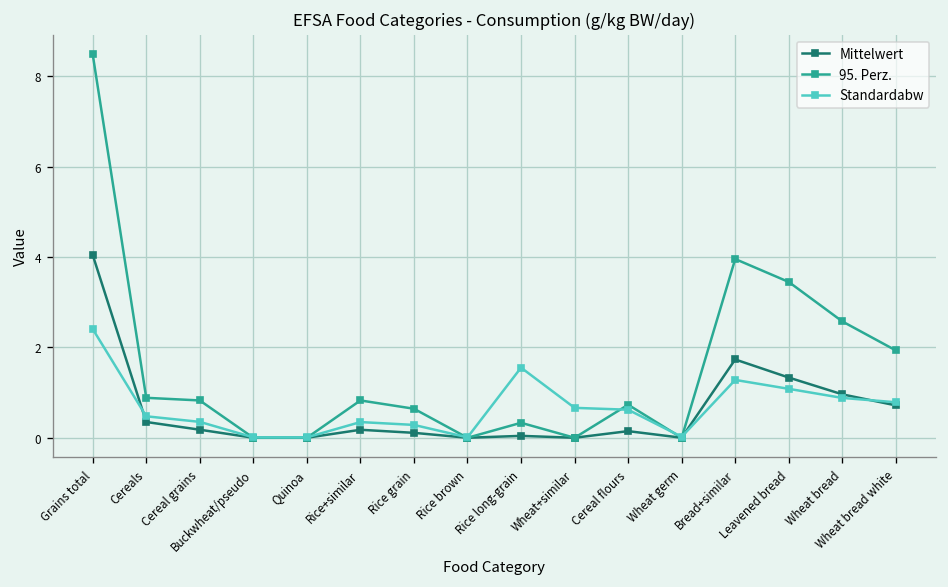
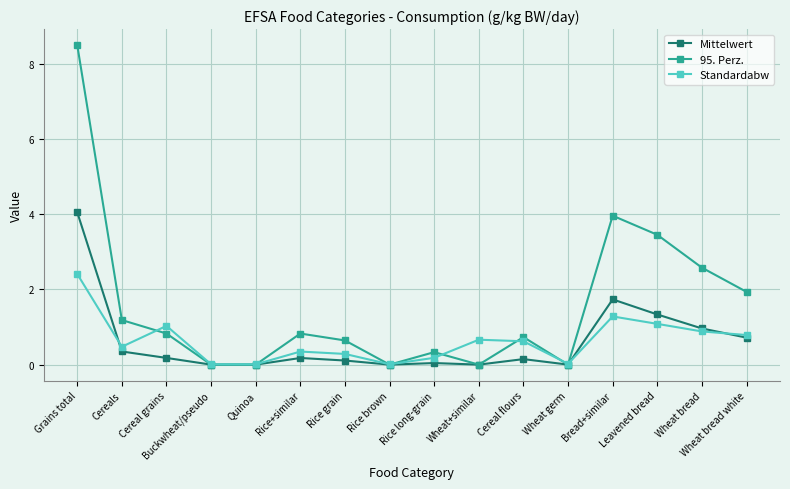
95. Perz., Cereals: 0.9 -> 1.2
Standardabw, Cereal grains: 0.4 -> 1.0
Standardabw, Rice long-grain: 1.6 -> 0.2
